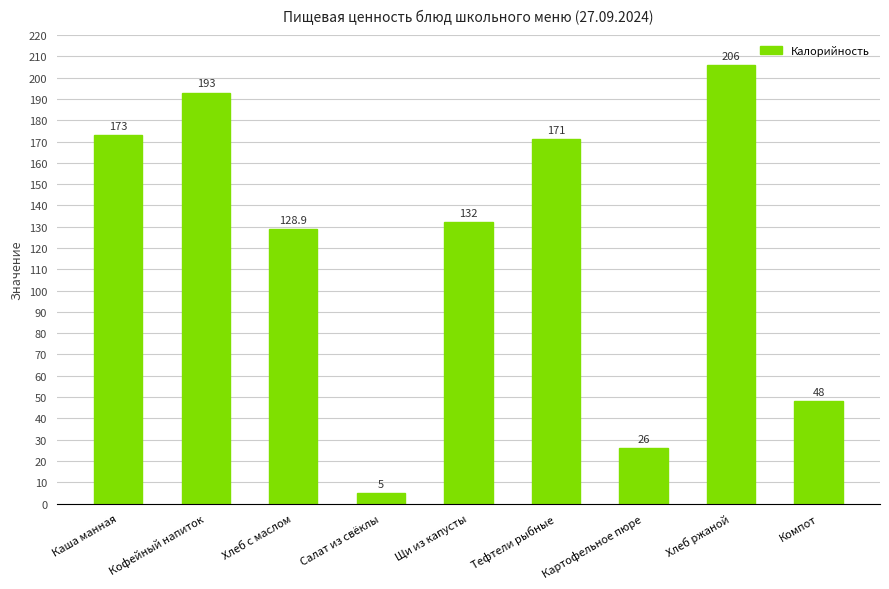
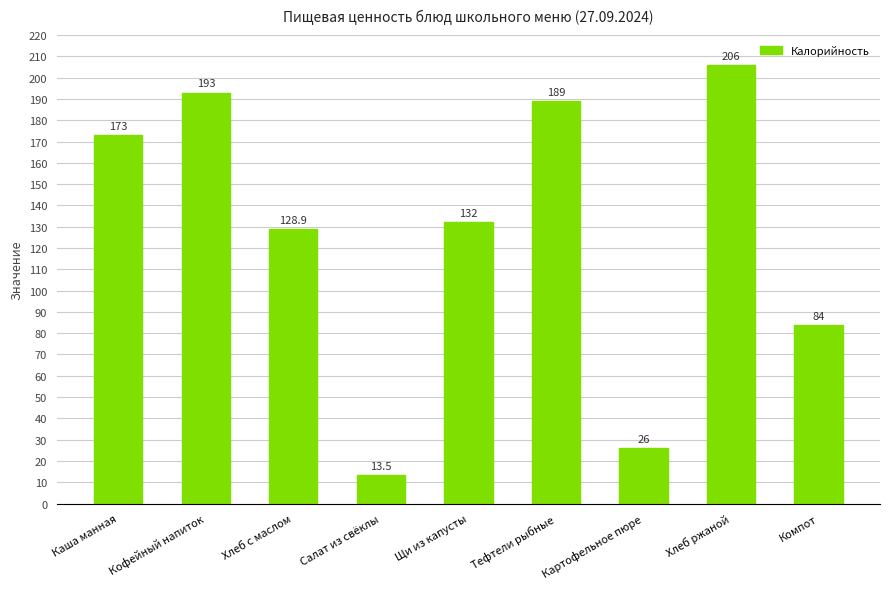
Салат из свёклы: 5 -> 13.5
Тефтели рыбные: 171 -> 189
Компот: 48 -> 84
